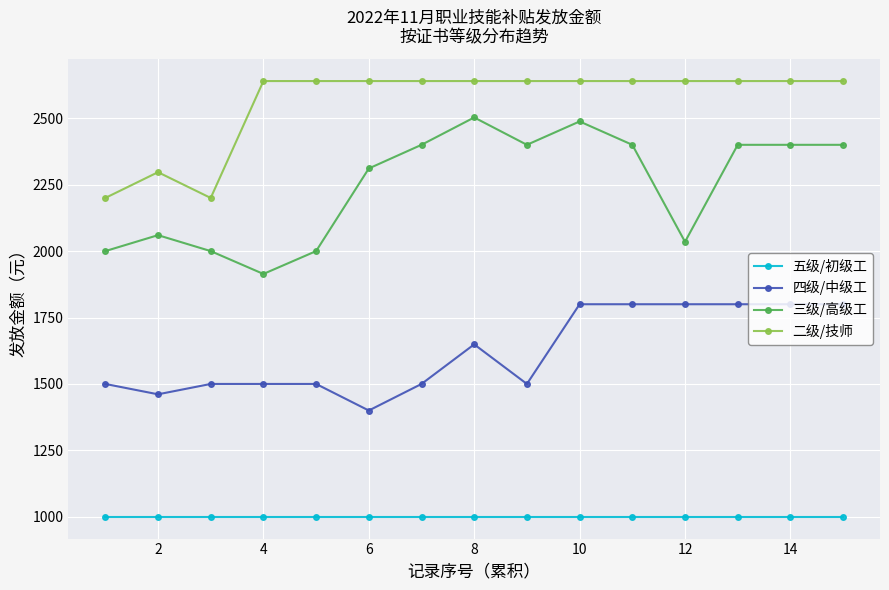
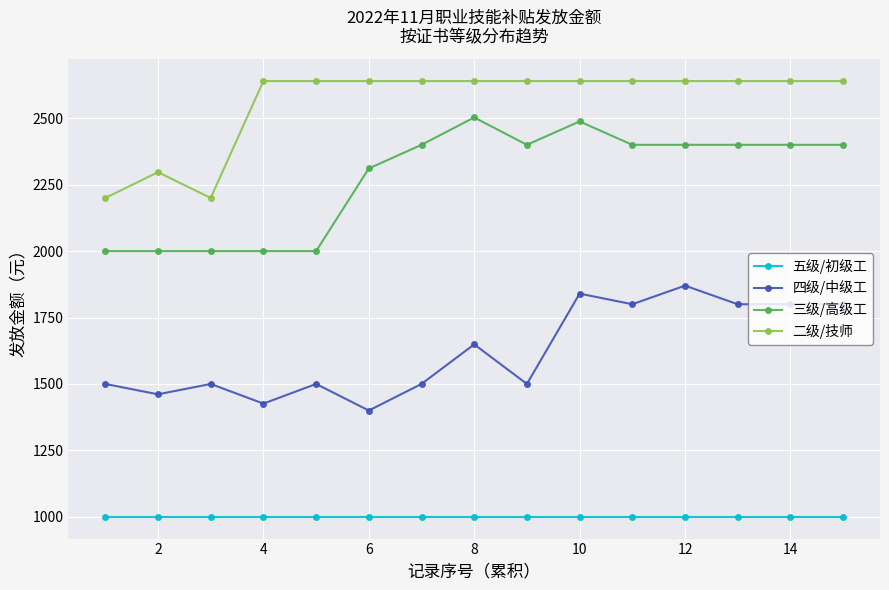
三级/高级工, 2: 2060 -> 2000
四级/中级工, 4: 1500 -> 1430
三级/高级工, 4: 1910 -> 2000
四级/中级工, 10: 1800 -> 1840
四级/中级工, 12: 1800 -> 1870
三级/高级工, 12: 2040 -> 2400
